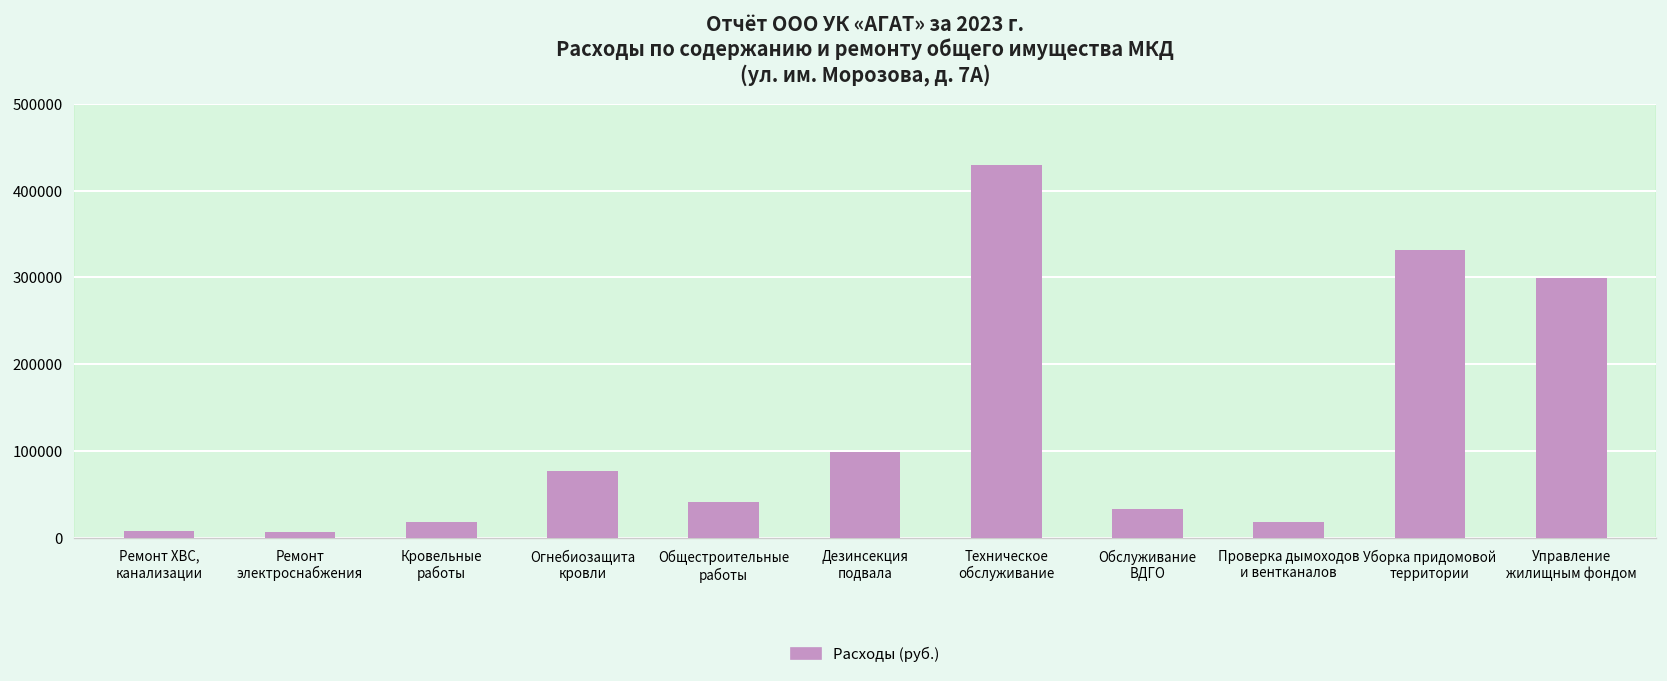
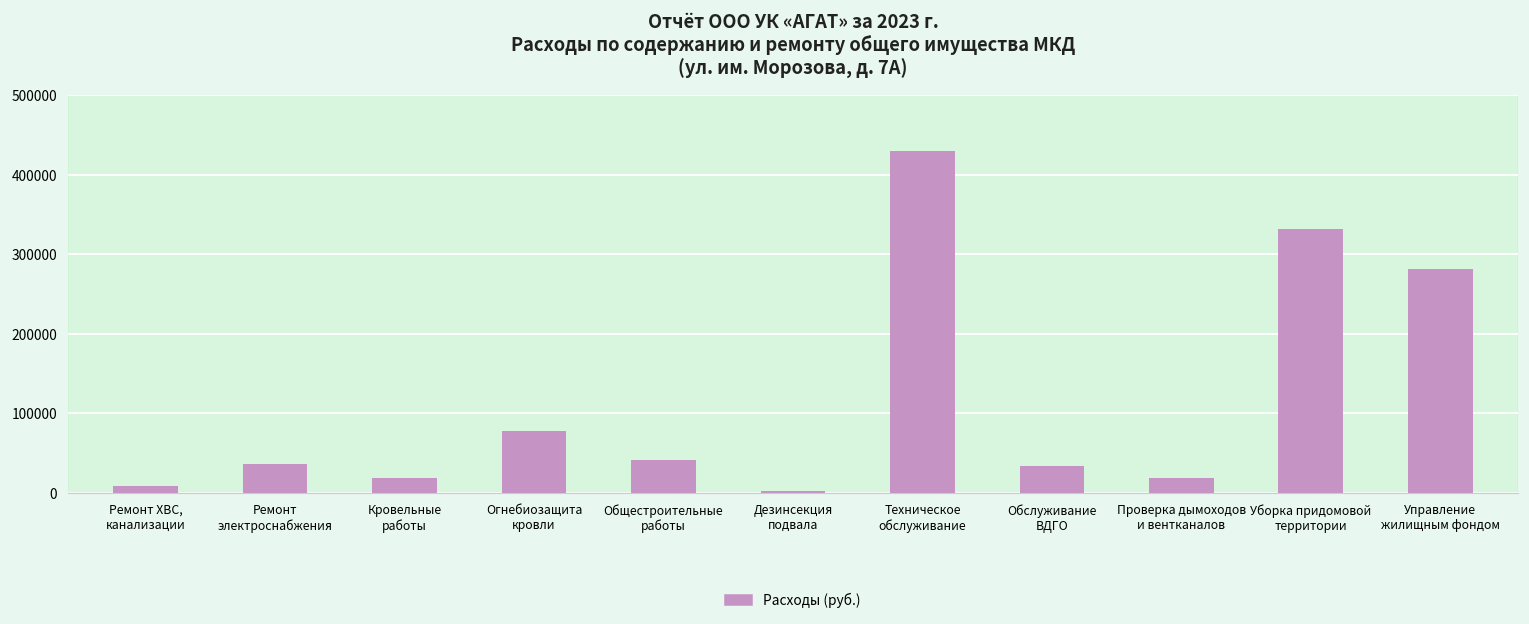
Ремонт электроснабжения: 10000 -> 40000
Дезинсекция подвала: 100000 -> 0
Управление жилищным фондом: 300000 -> 280000
